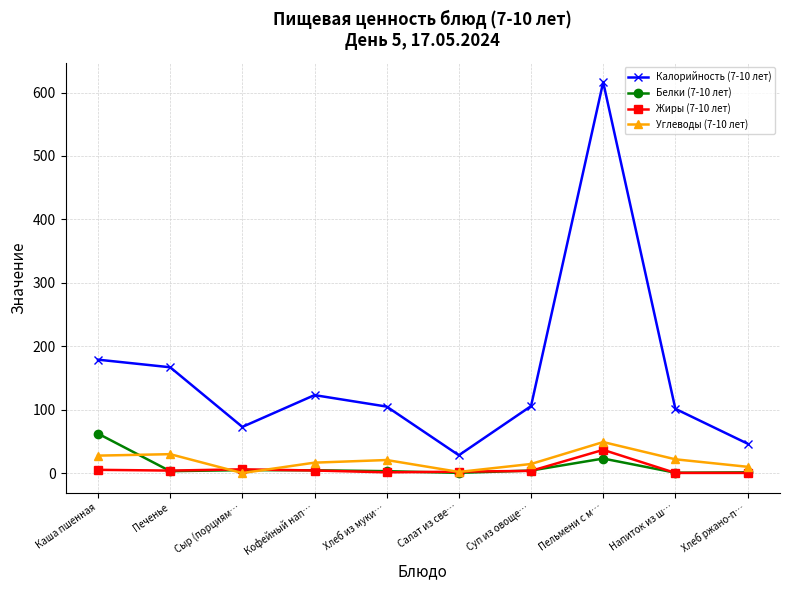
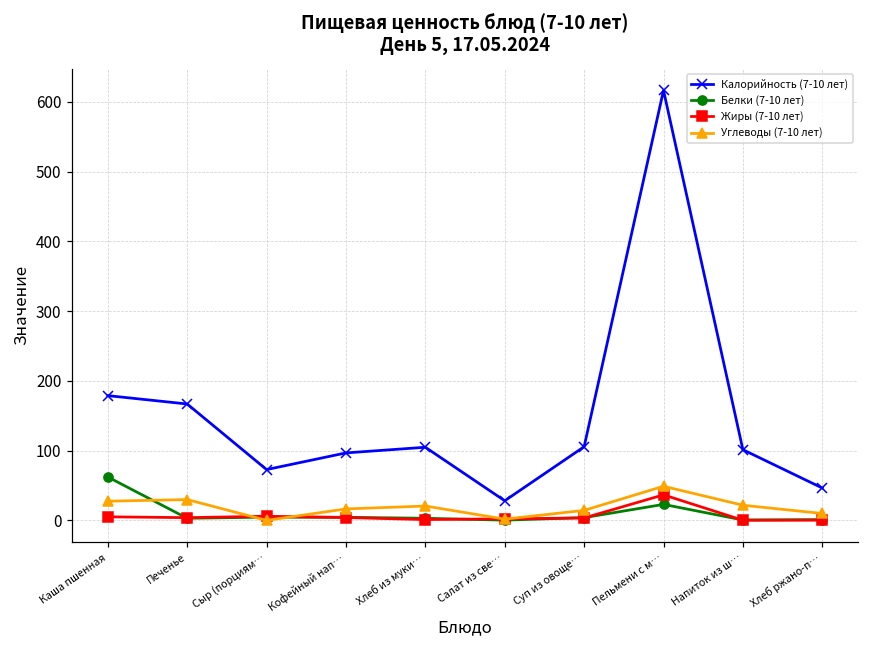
Калорийность (7-10 лет), Кофейный нап…: 120 -> 100
